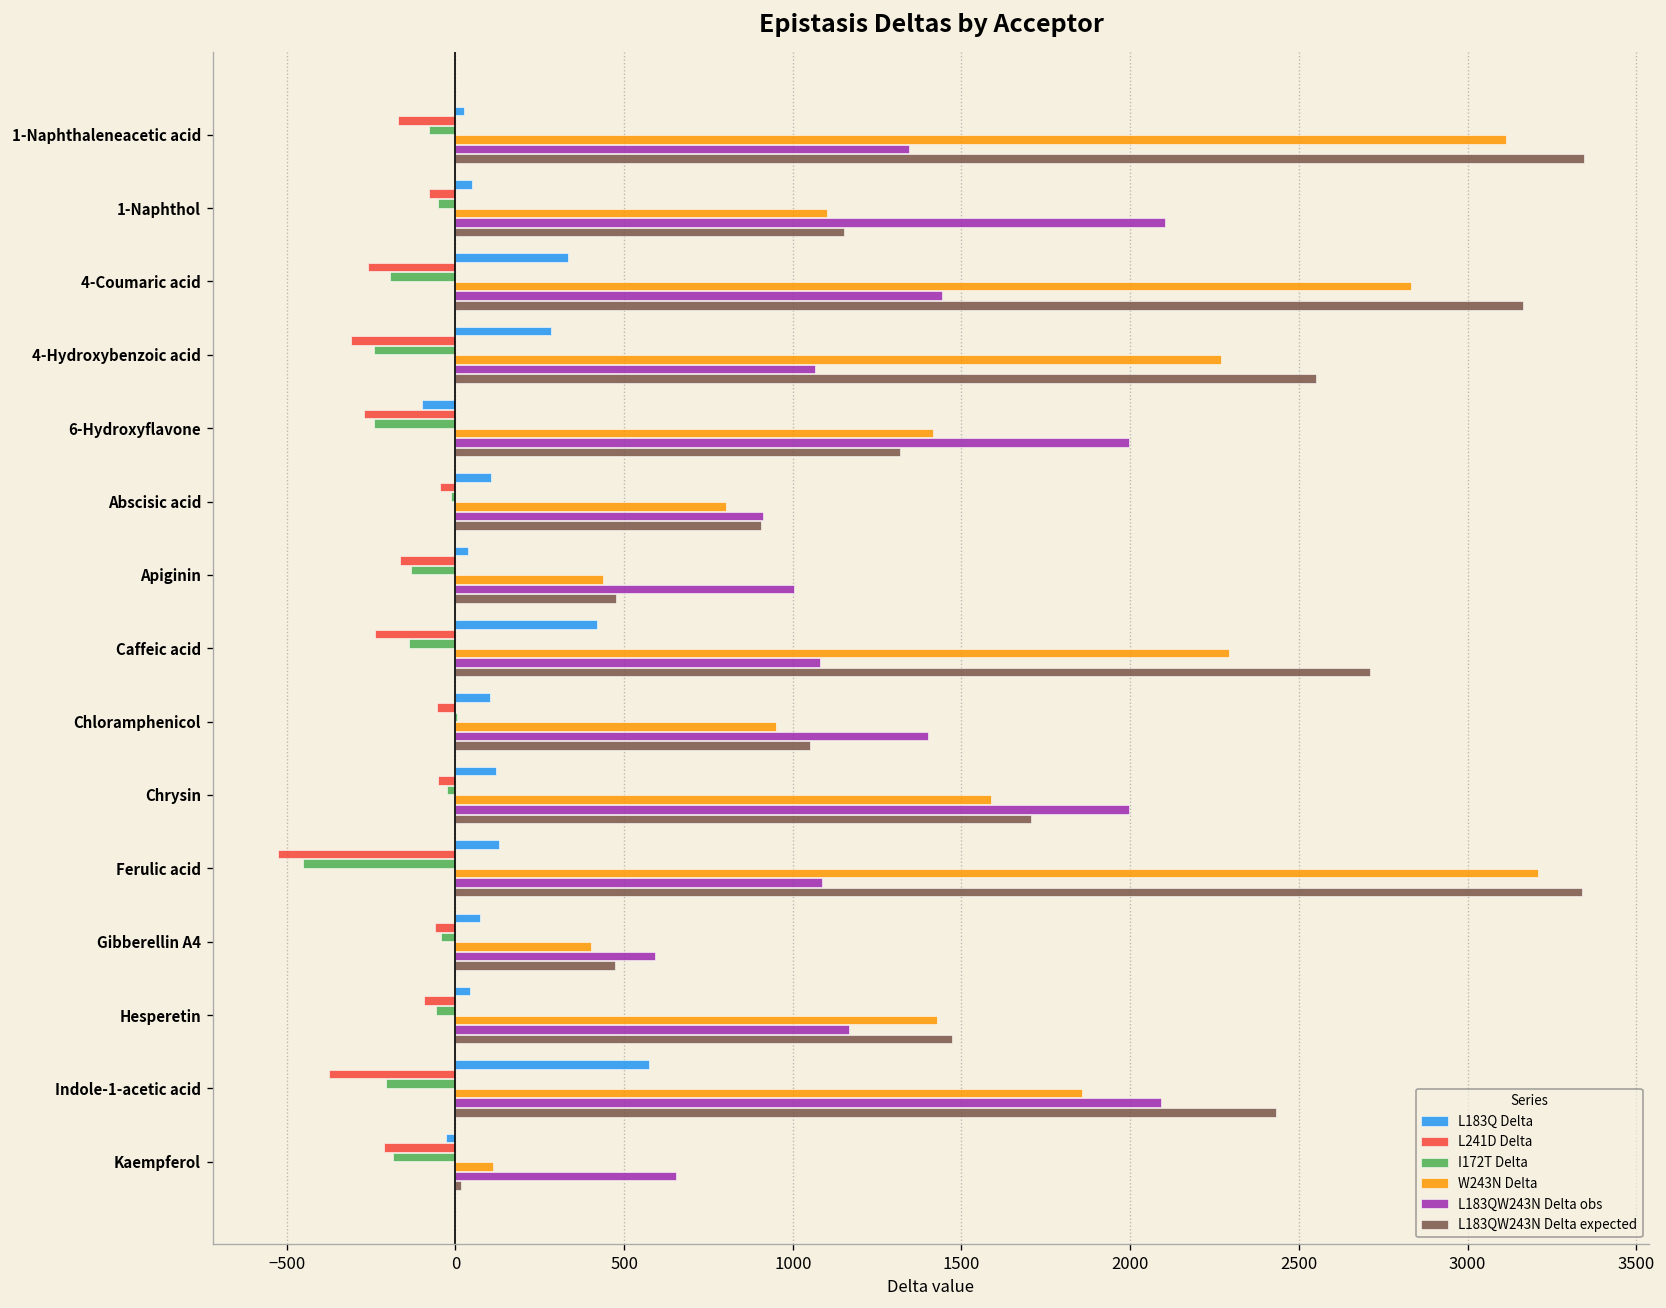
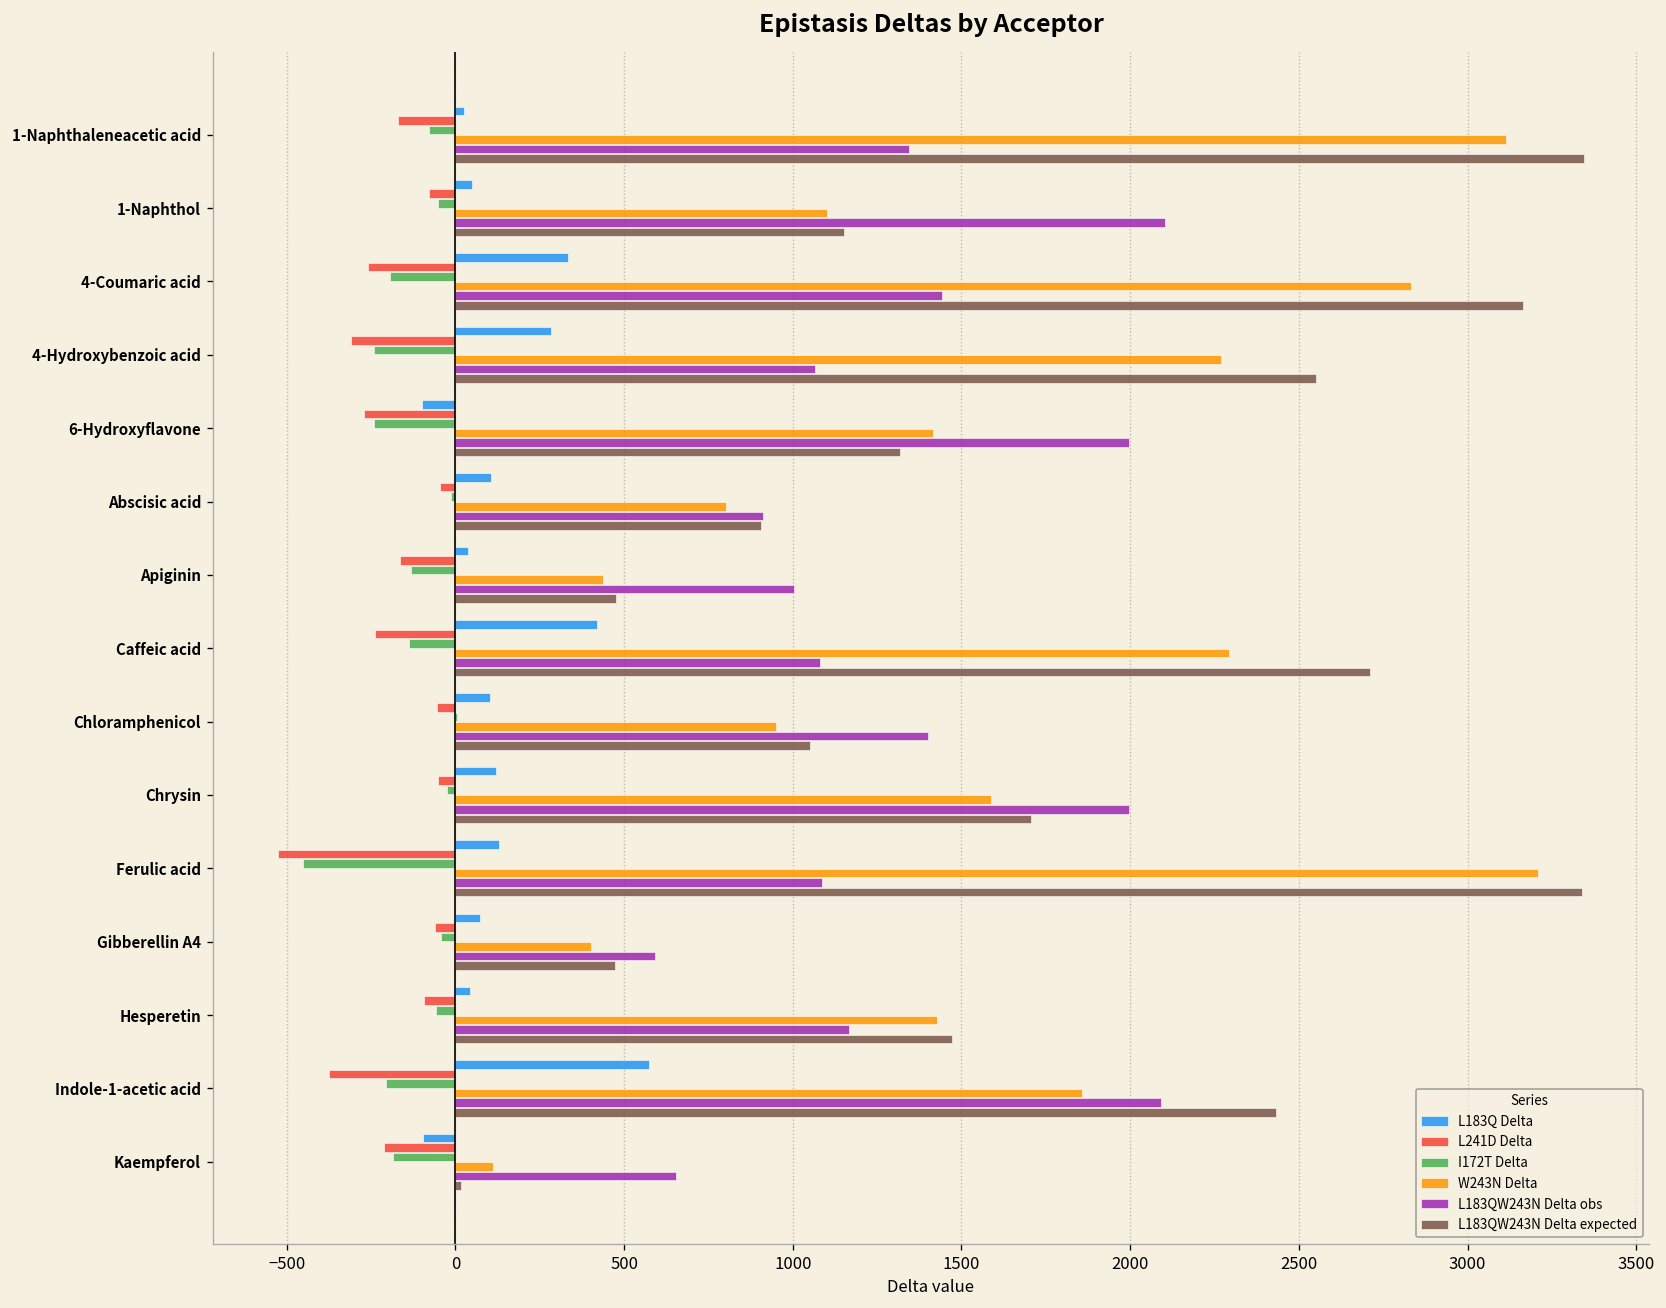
L183Q Delta, Kaempferol: -30 -> -100
